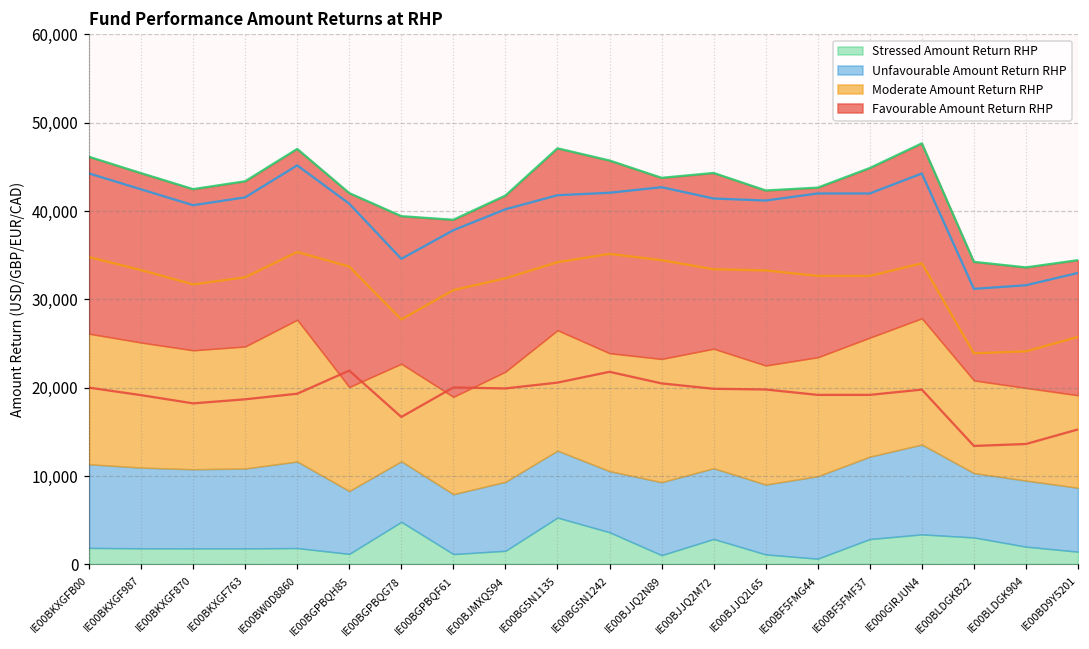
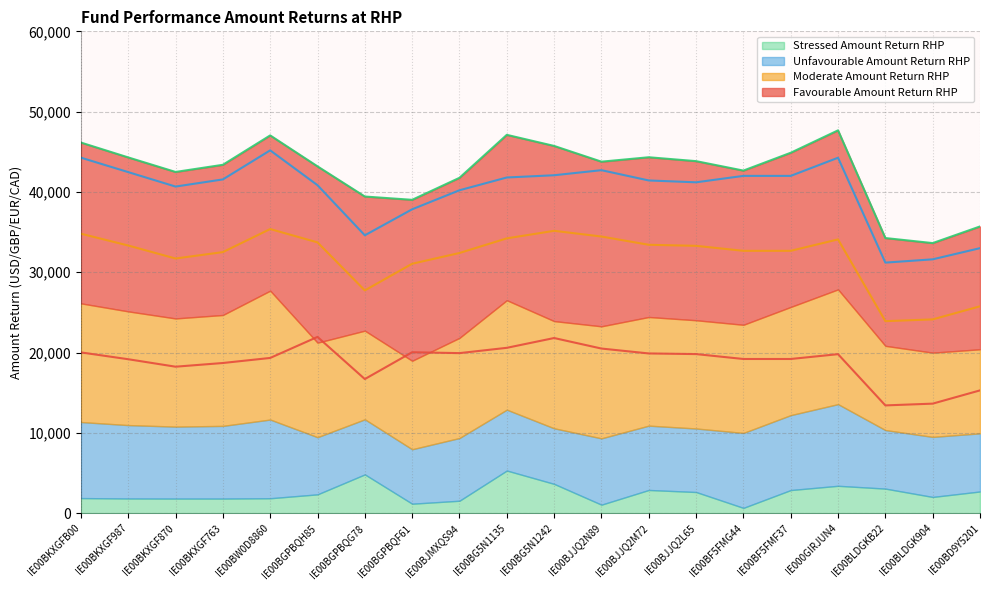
Stressed Amount Return RHP, IE00BGPBQH85: 1,000 -> 2,000
Stressed Amount Return RHP, IE00BJJQ2L65: 1,000 -> 3,000
Stressed Amount Return RHP, IE00BD9Y5201: 1,000 -> 3,000
